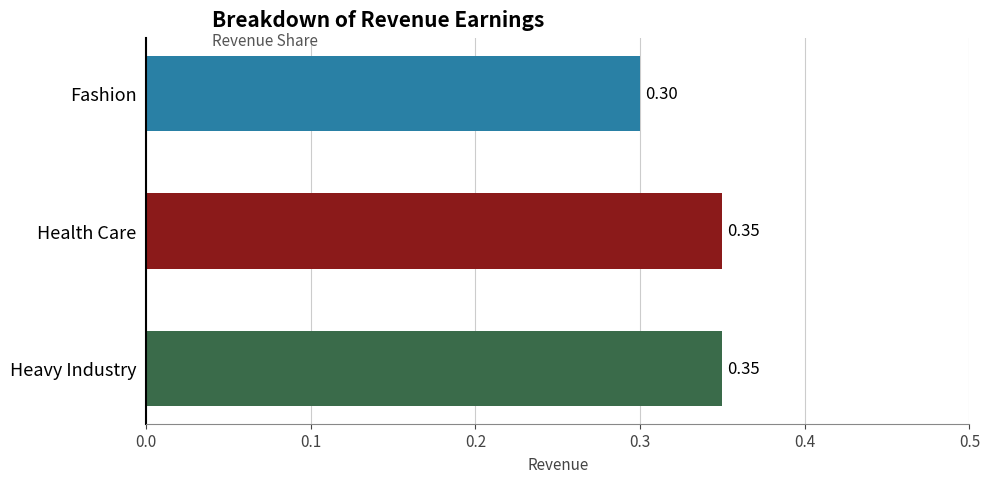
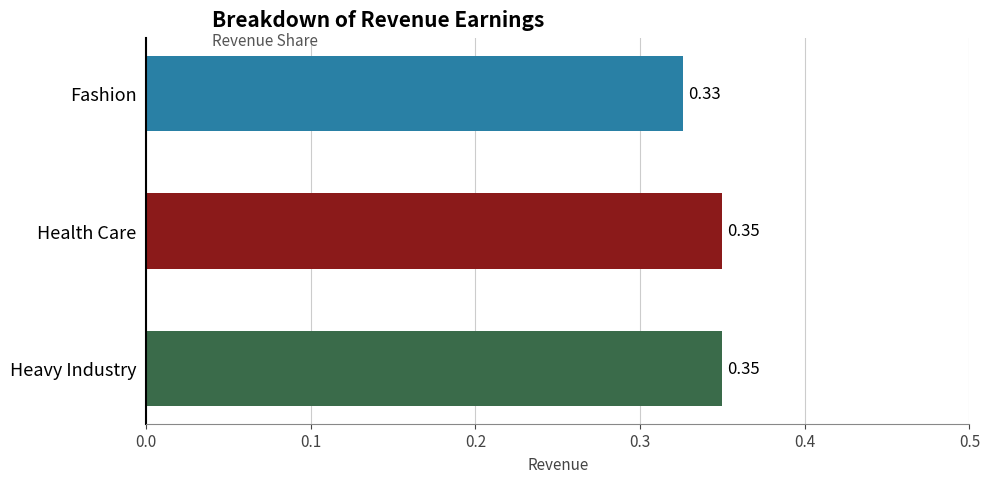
Fashion: 0.30 -> 0.33
